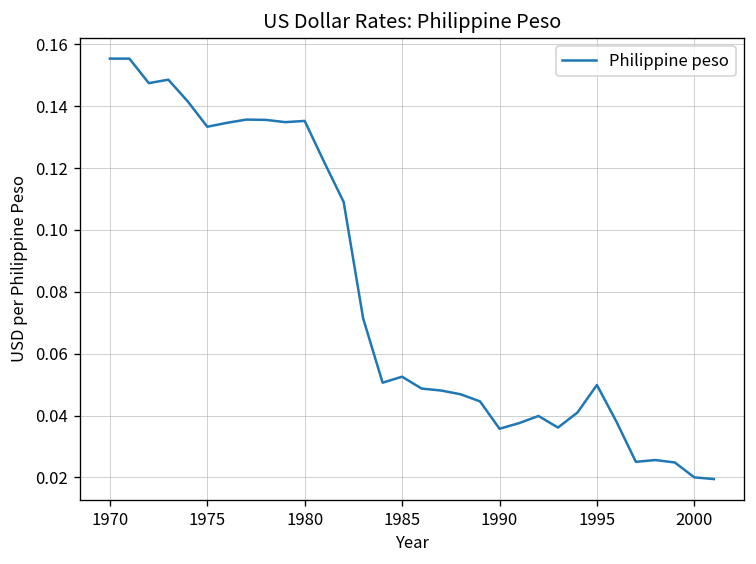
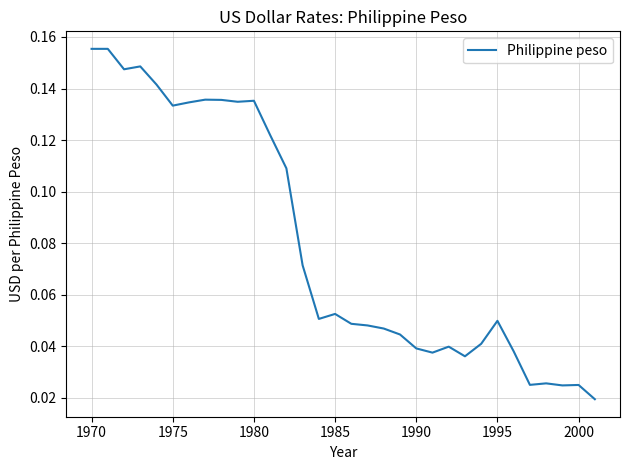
1990: 0.036 -> 0.039
2000: 0.020 -> 0.025
